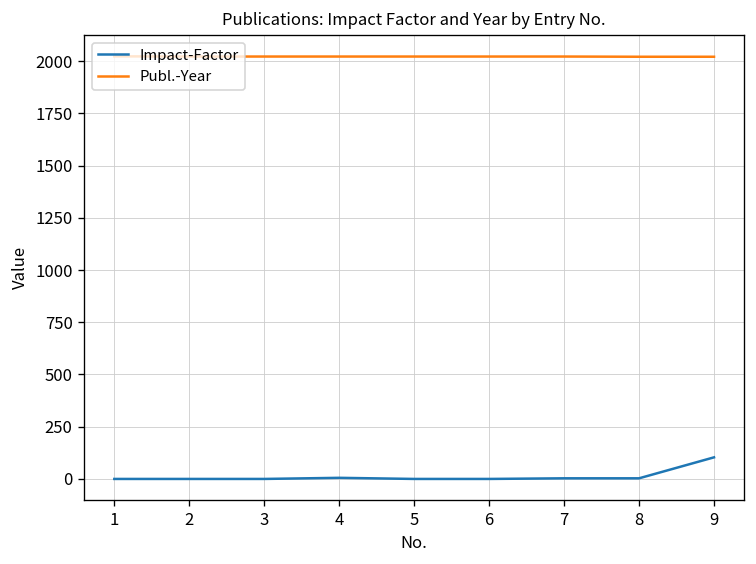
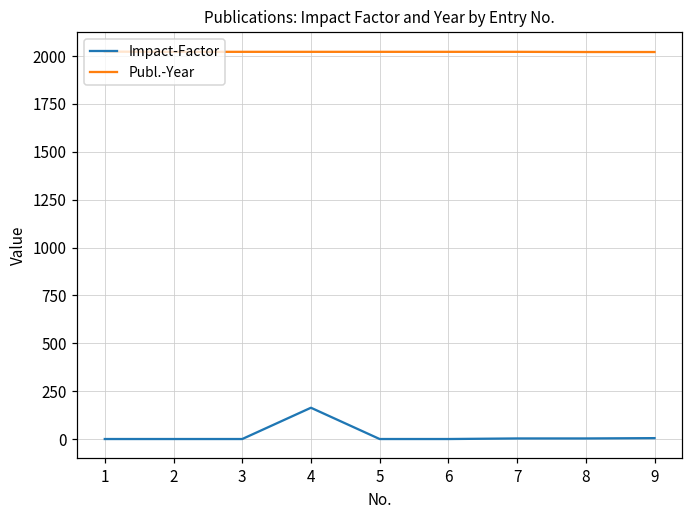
Impact-Factor, 4: 10 -> 160
Impact-Factor, 9: 100 -> 0
